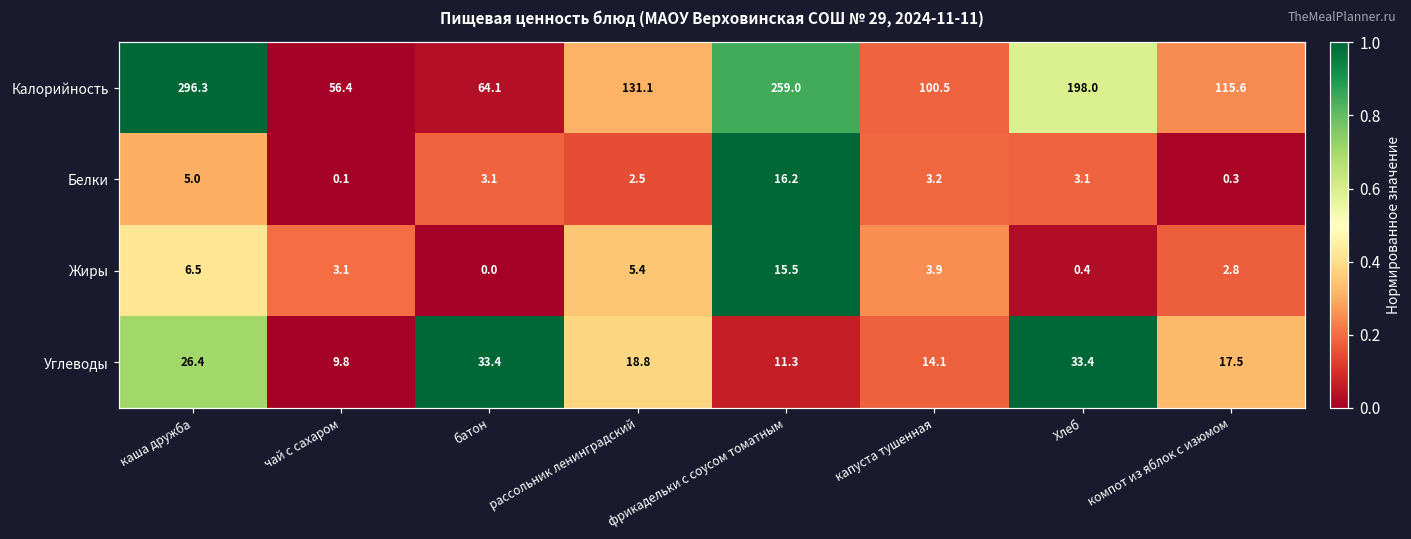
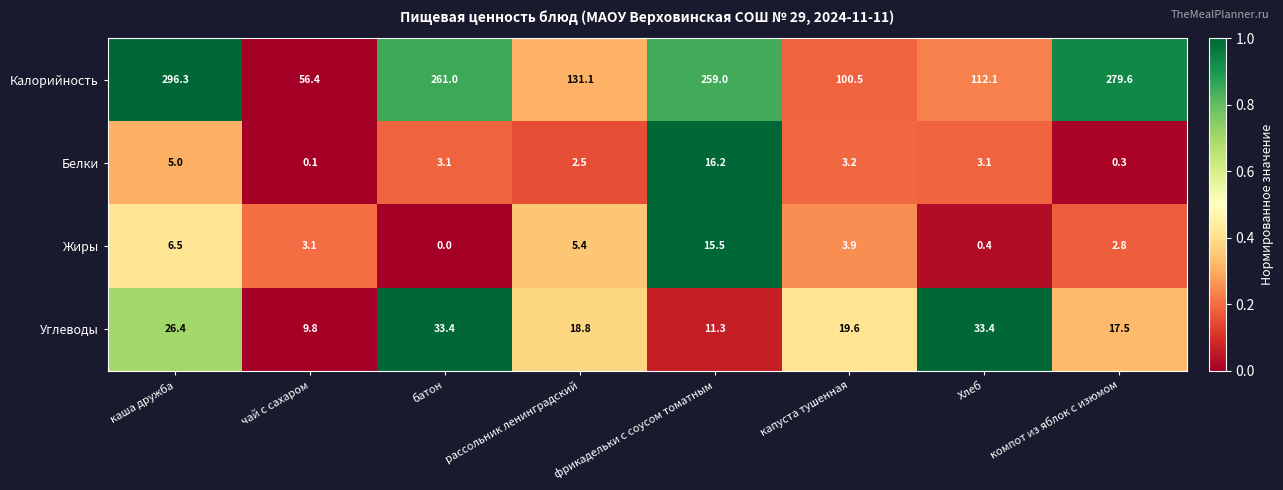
Калорийность, батон: 64.1 -> 261.0
Калорийность, Хлеб: 198.0 -> 112.1
Калорийность, компот из яблок с изюмом: 115.6 -> 279.6
Углеводы, капуста тушенная: 14.1 -> 19.6
